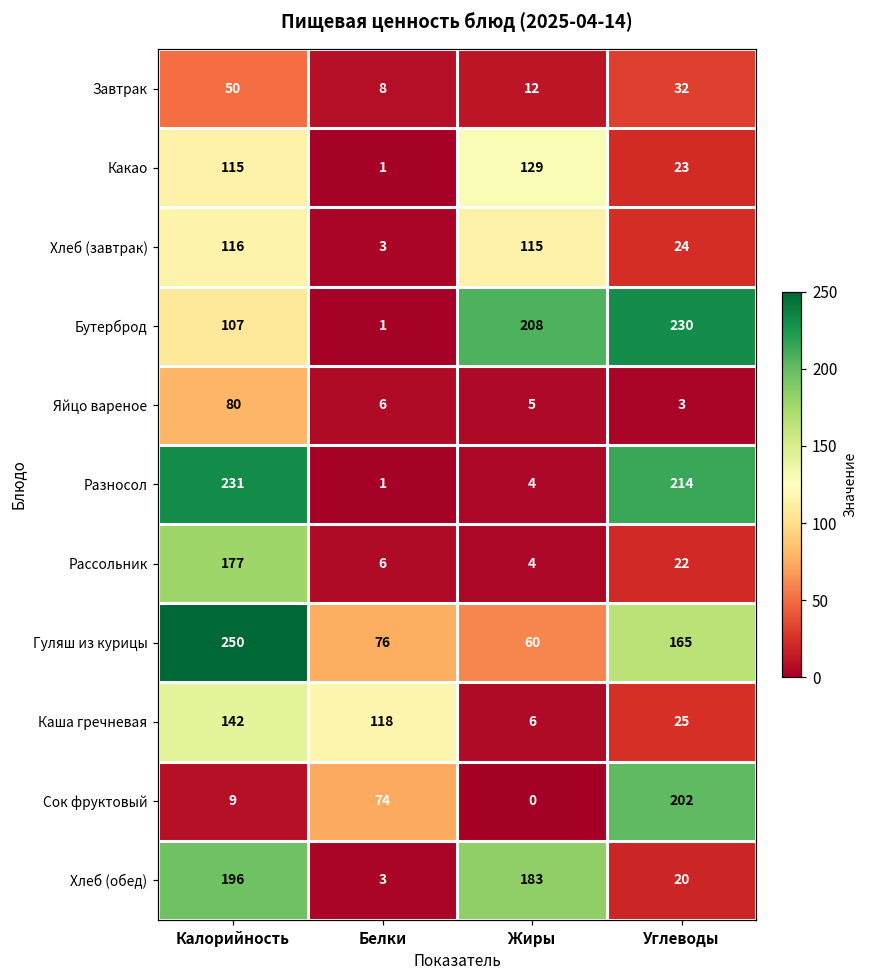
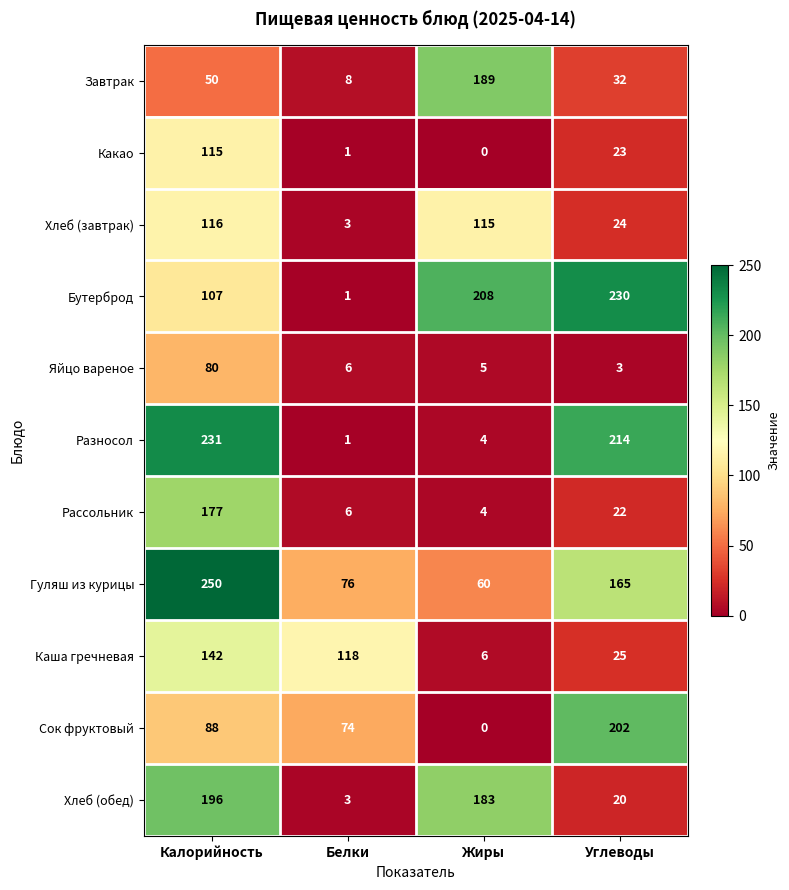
Завтрак, Жиры: 12 -> 189
Какао, Жиры: 129 -> 0
Сок фруктовый, Калорийность: 9 -> 88
